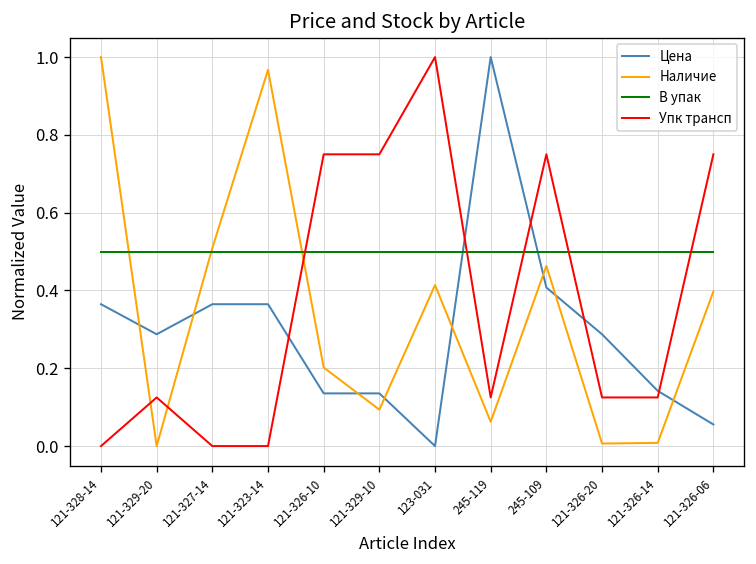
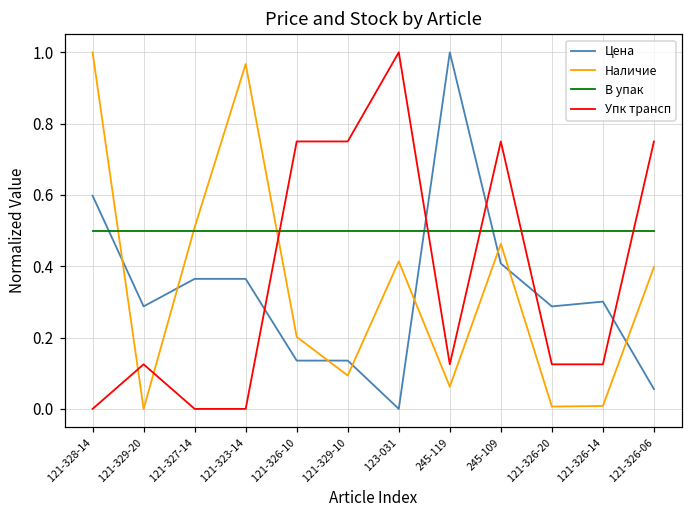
Цена, 121-328-14: 0.36 -> 0.60
Цена, 121-326-14: 0.14 -> 0.30
